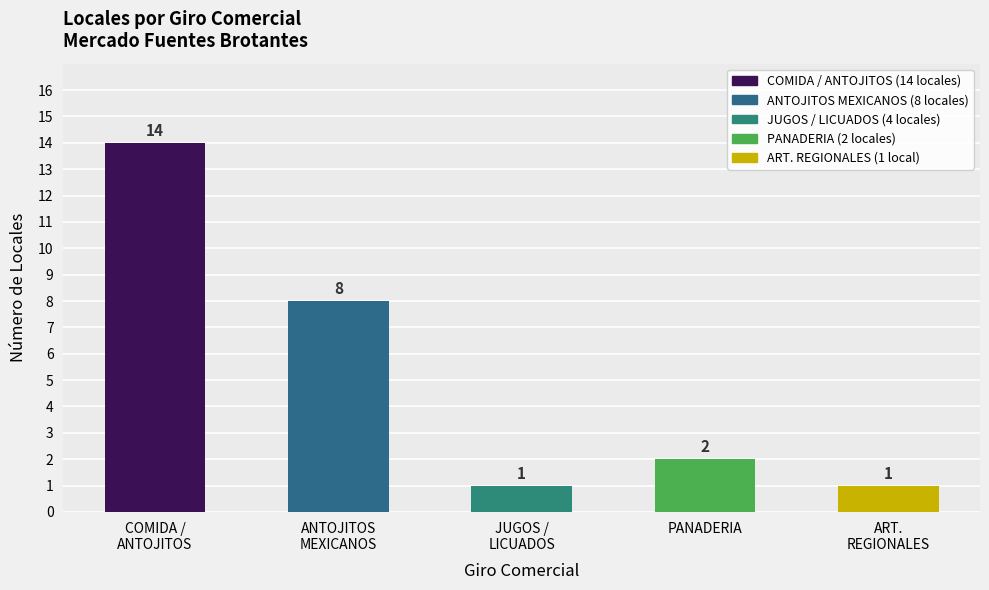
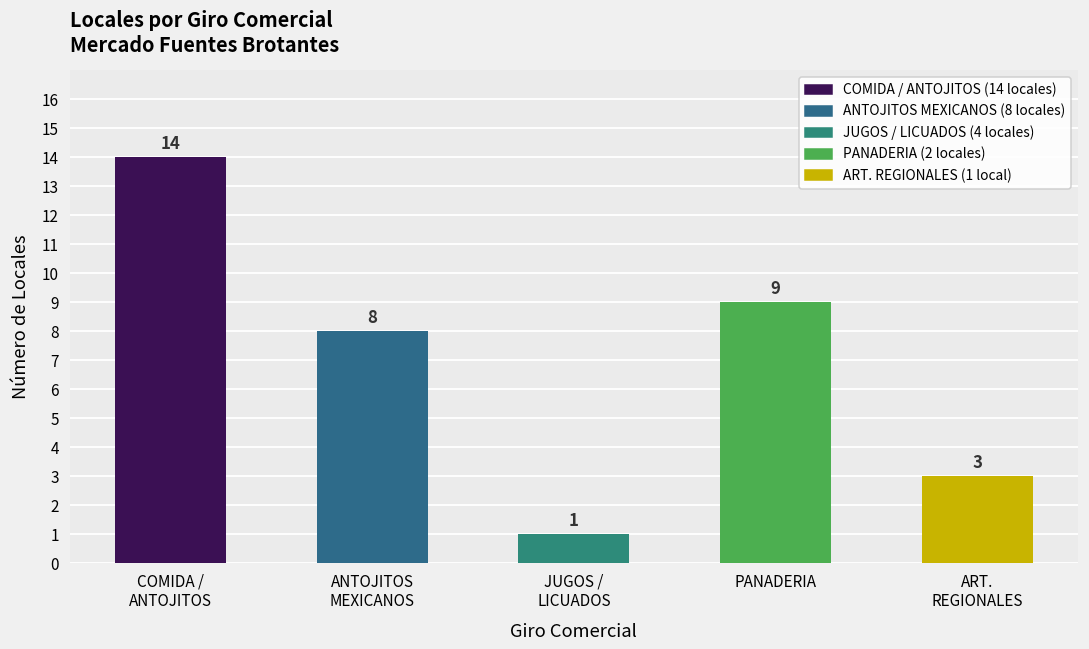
PANADERIA: 2 -> 9
ART. REGIONALES: 1 -> 3
